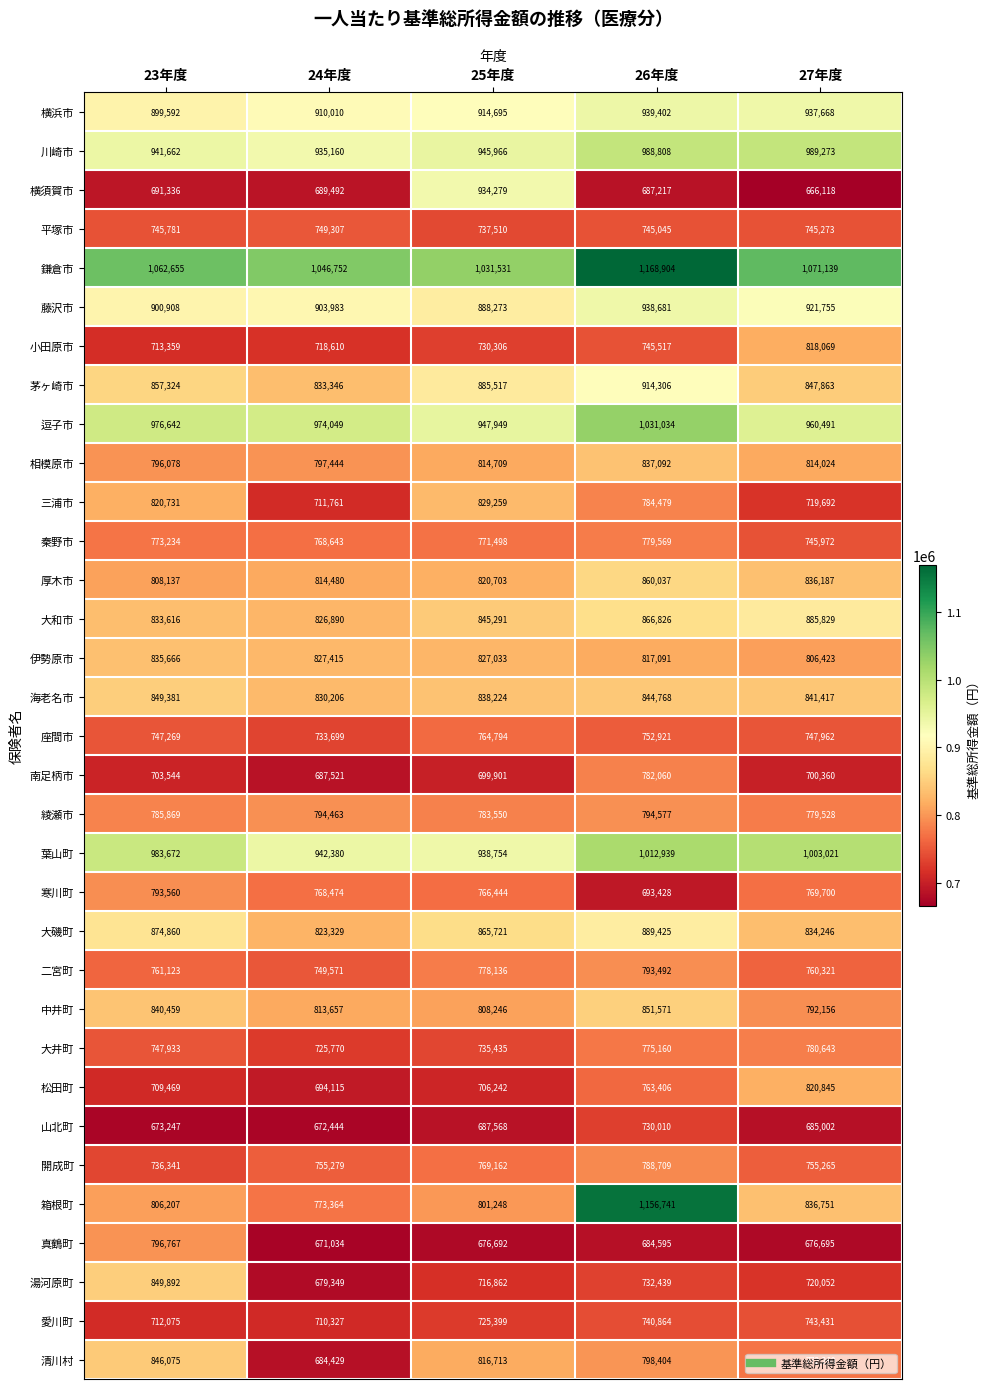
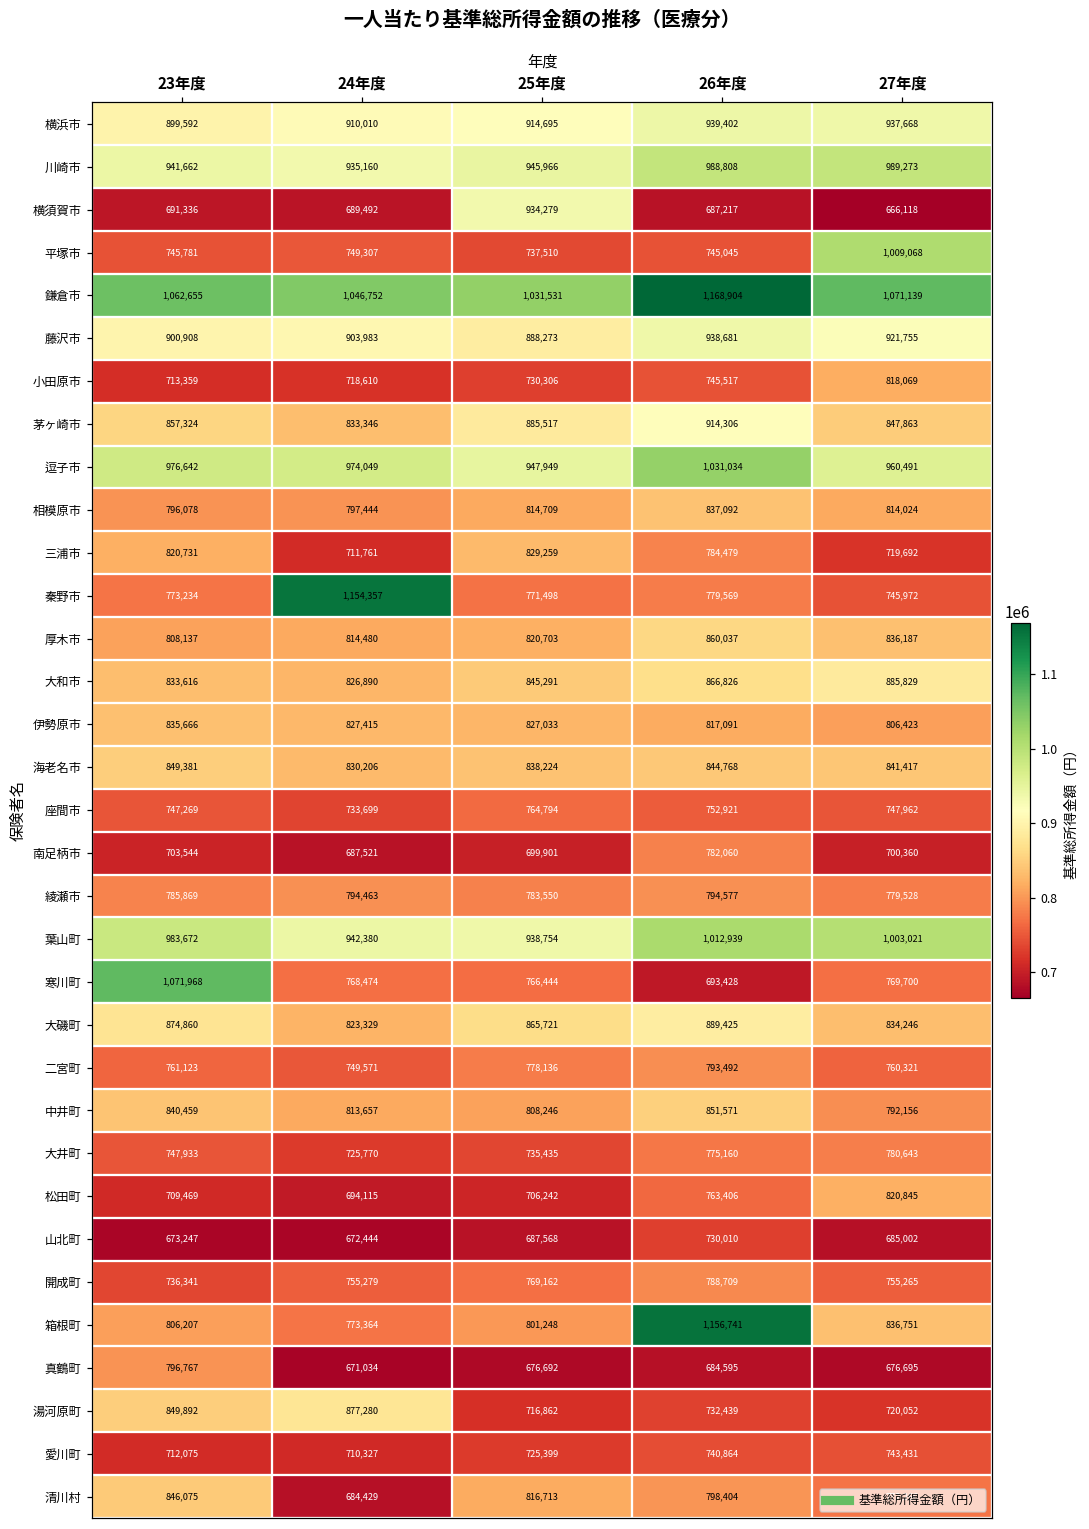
平塚市, 27年度: 745,273 -> 1,009,068
秦野市, 24年度: 768,643 -> 1,154,357
寒川町, 23年度: 793,560 -> 1,071,968
湯河原町, 24年度: 679,349 -> 877,280
